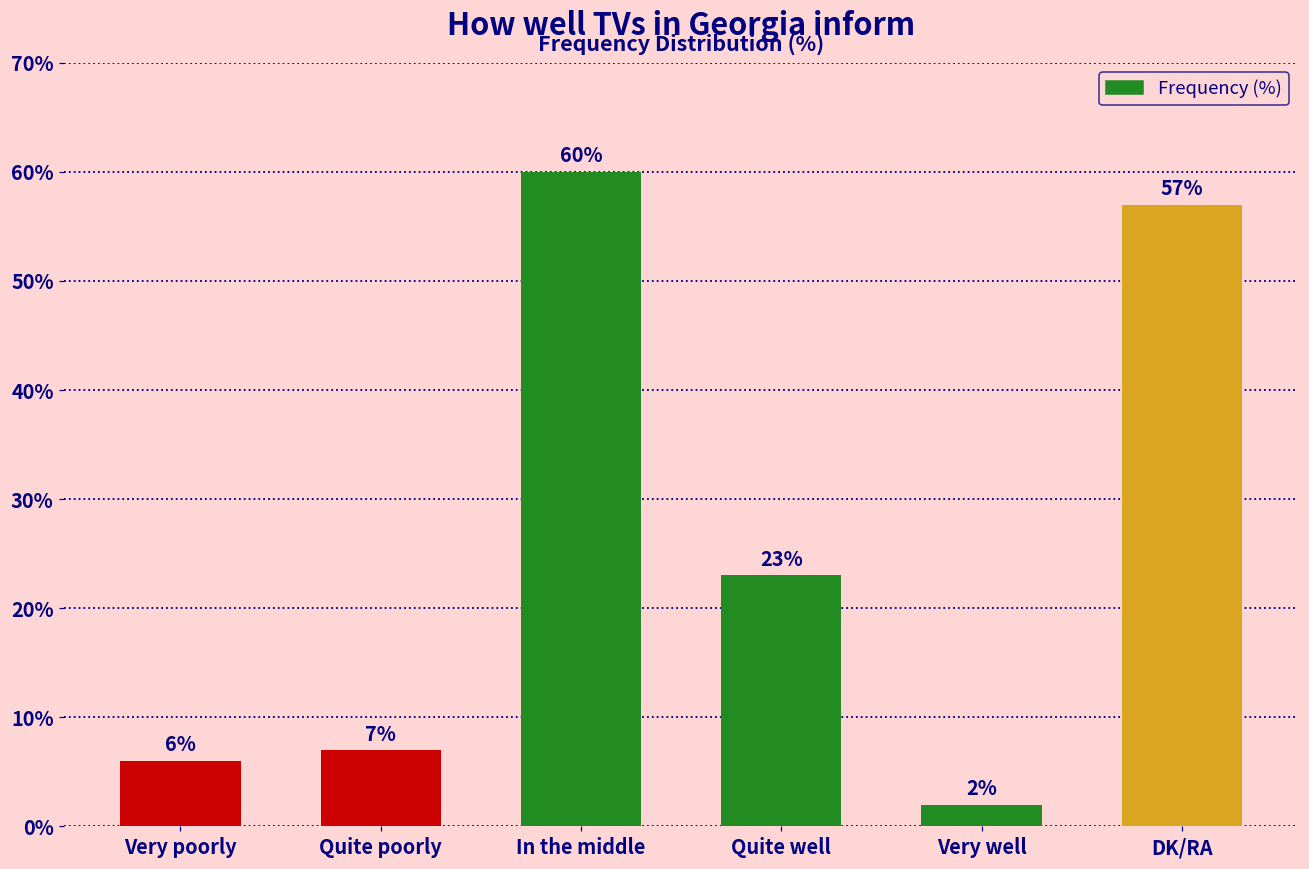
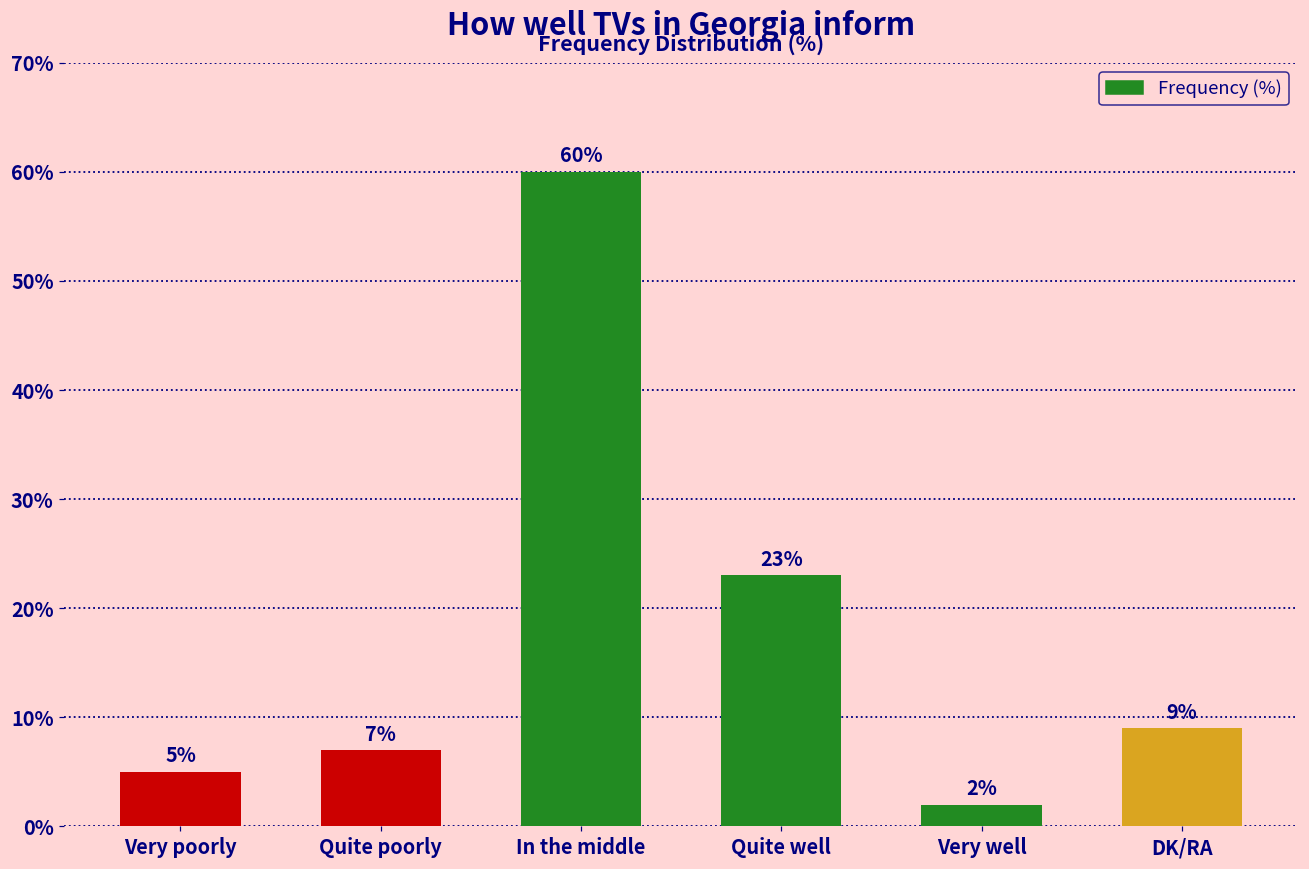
Very poorly: 6% -> 5%
DK/RA: 57% -> 9%
